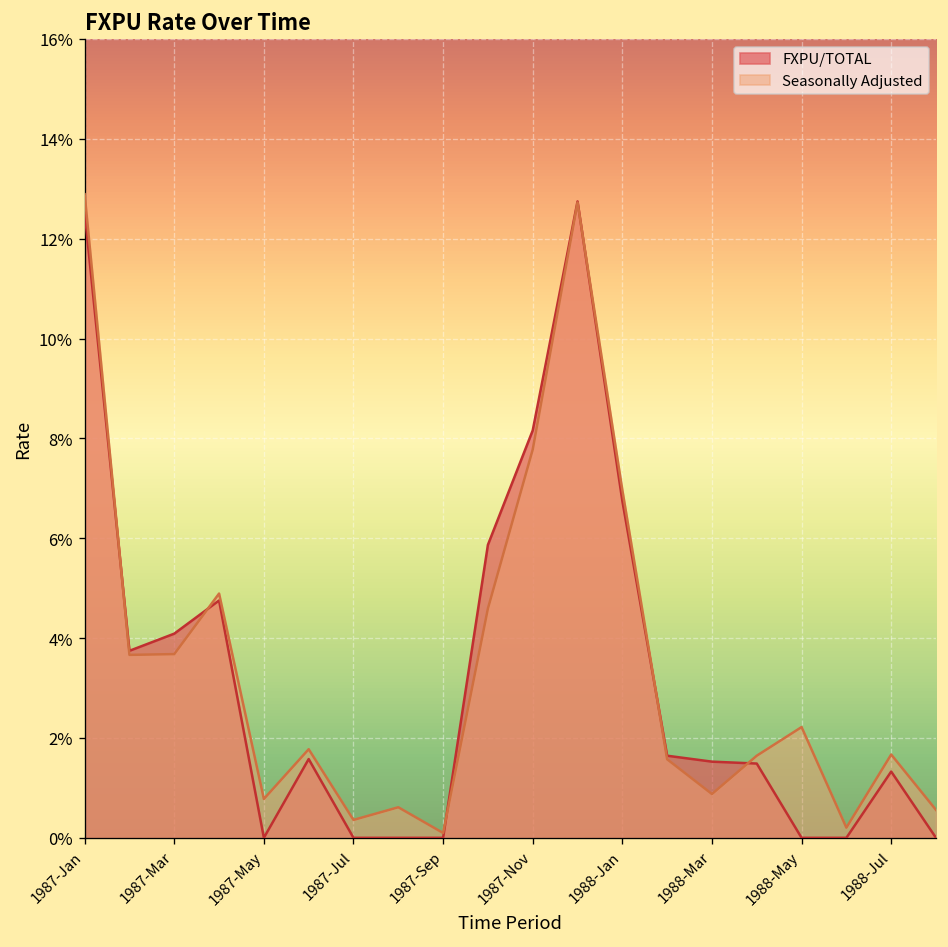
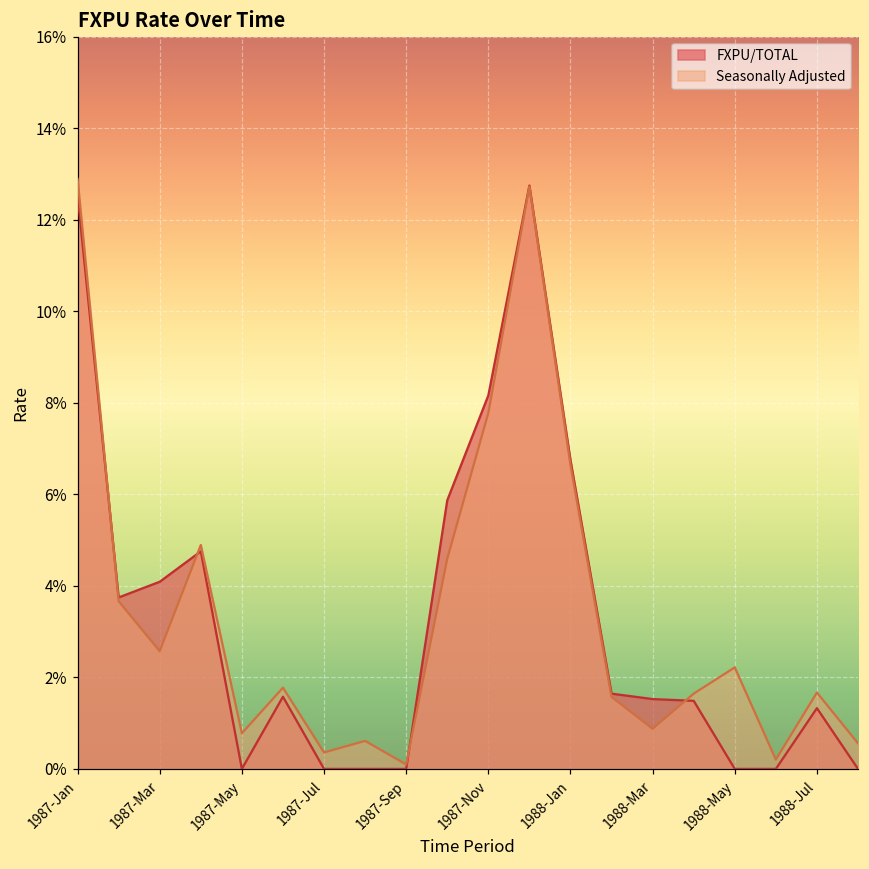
Seasonally Adjusted, 1987-Mar: 3.7% -> 2.6%
Seasonally Adjusted, 1988-Jan: 7.0% -> 6.6%
